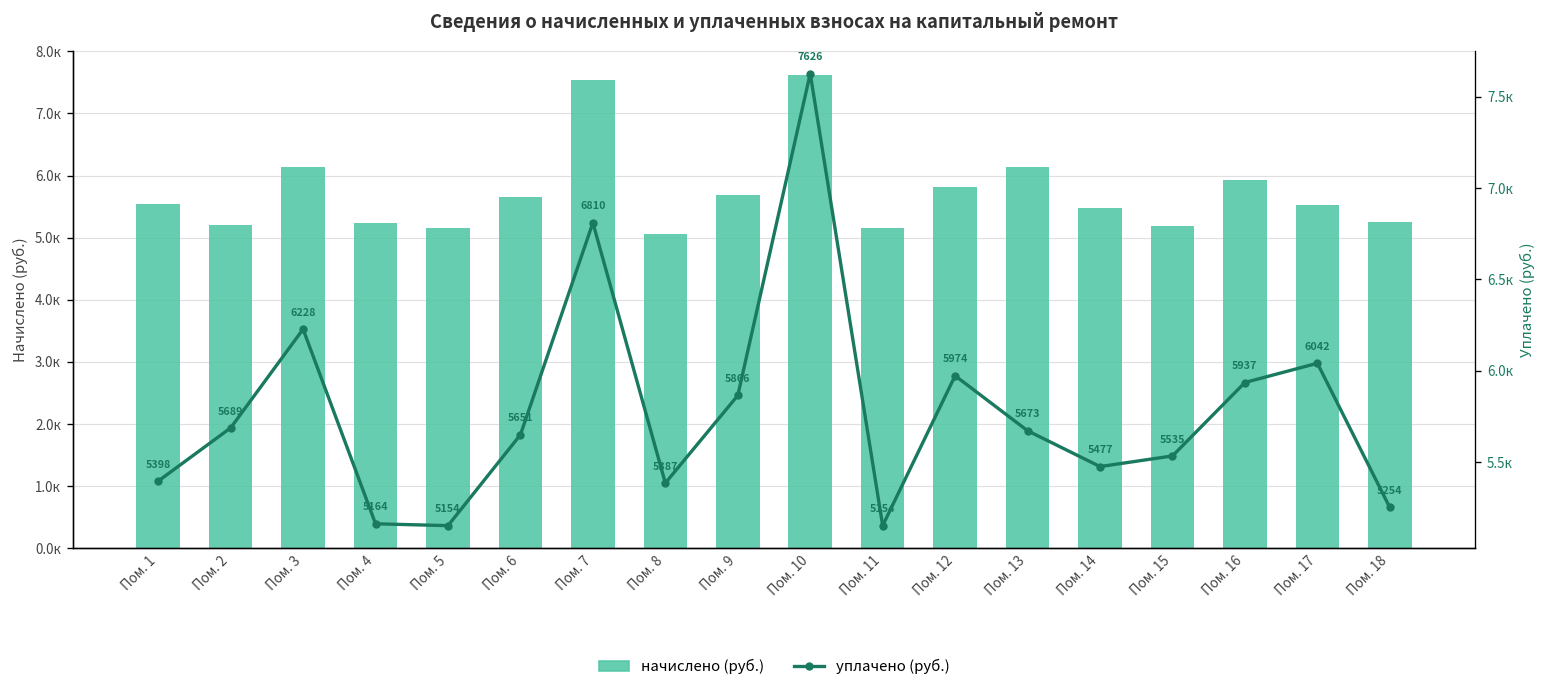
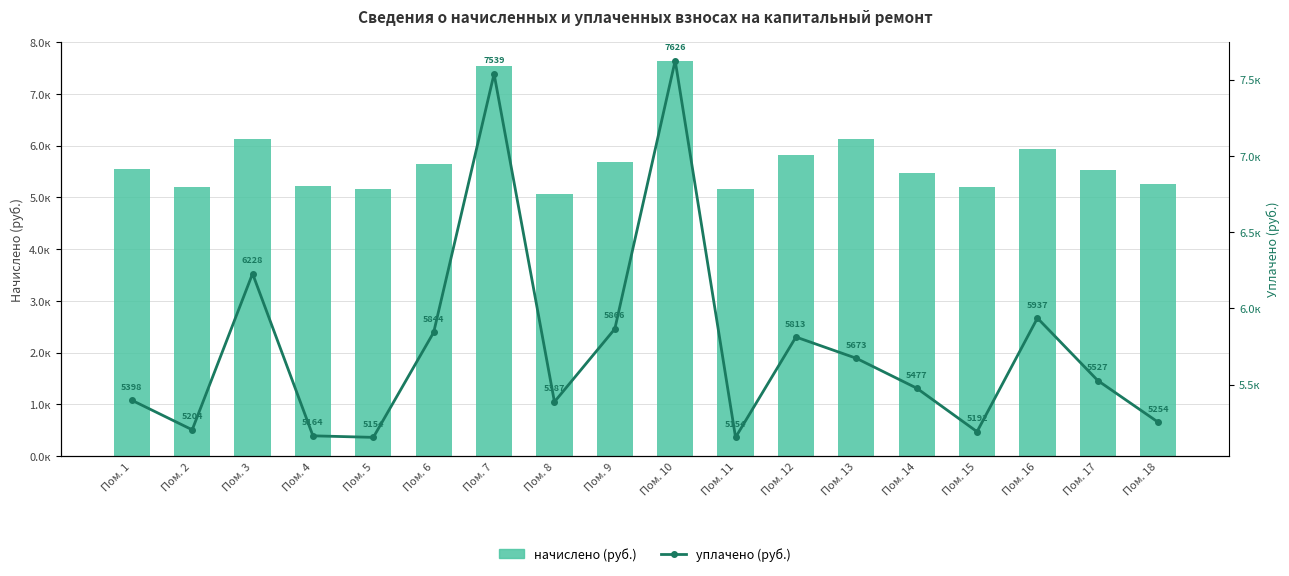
уплачено (руб.), Пом. 2: 5689 -> 5204
уплачено (руб.), Пом. 6: 5651 -> 5844
уплачено (руб.), Пом. 7: 6810 -> 7539
уплачено (руб.), Пом. 12: 5974 -> 5813
уплачено (руб.), Пом. 15: 5535 -> 5192
уплачено (руб.), Пом. 17: 6042 -> 5527
